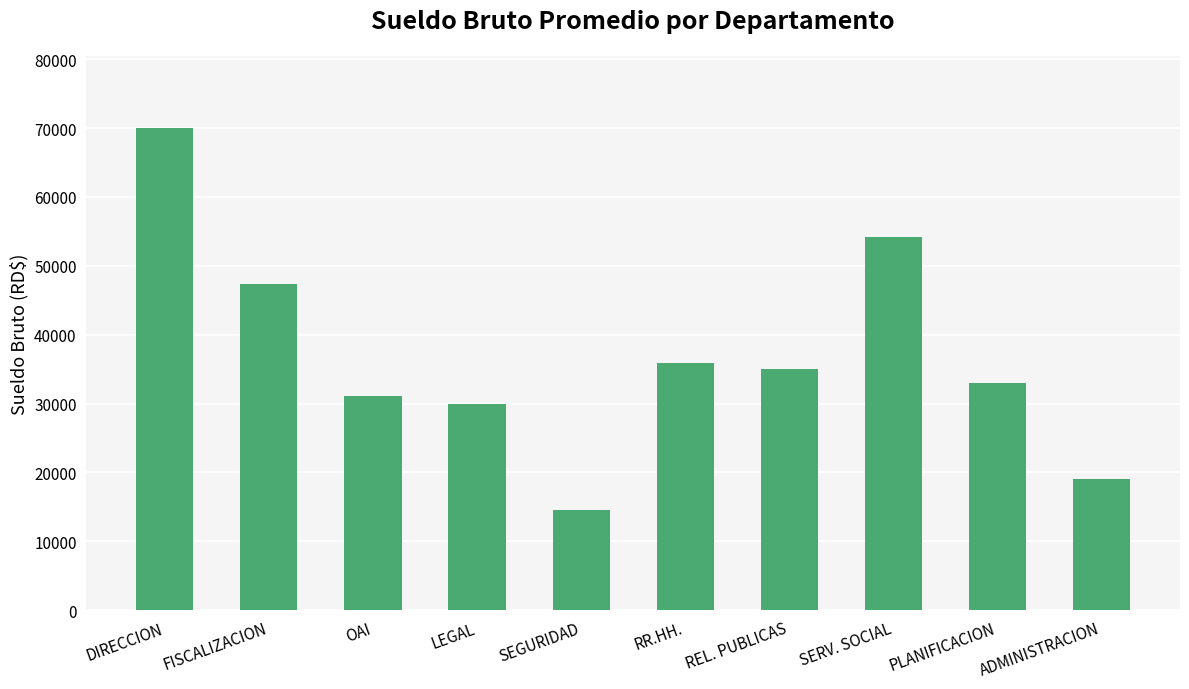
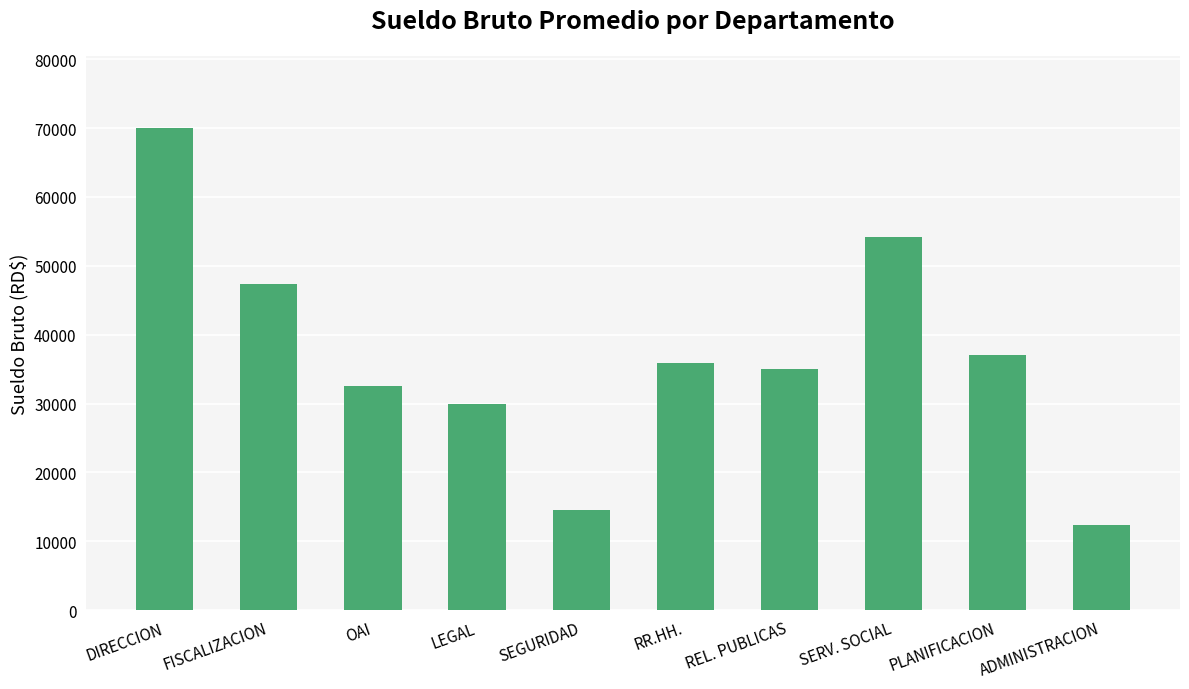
OAI: 31000 -> 33000
PLANIFICACION: 33000 -> 37000
ADMINISTRACION: 19000 -> 12000
